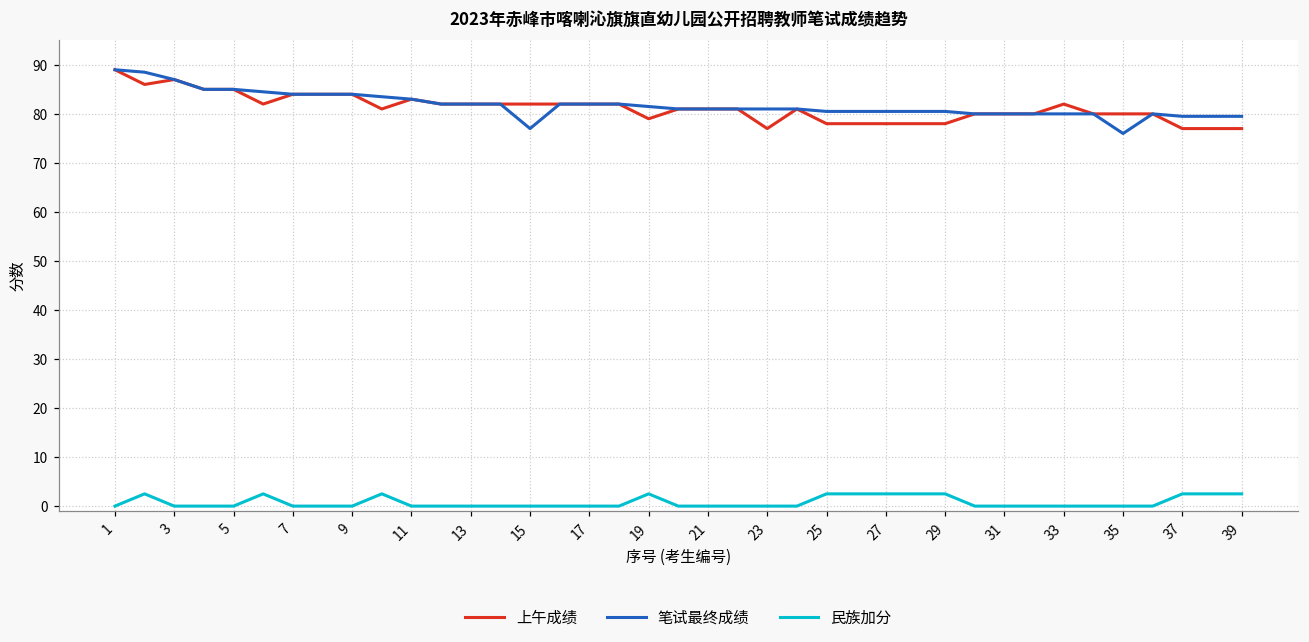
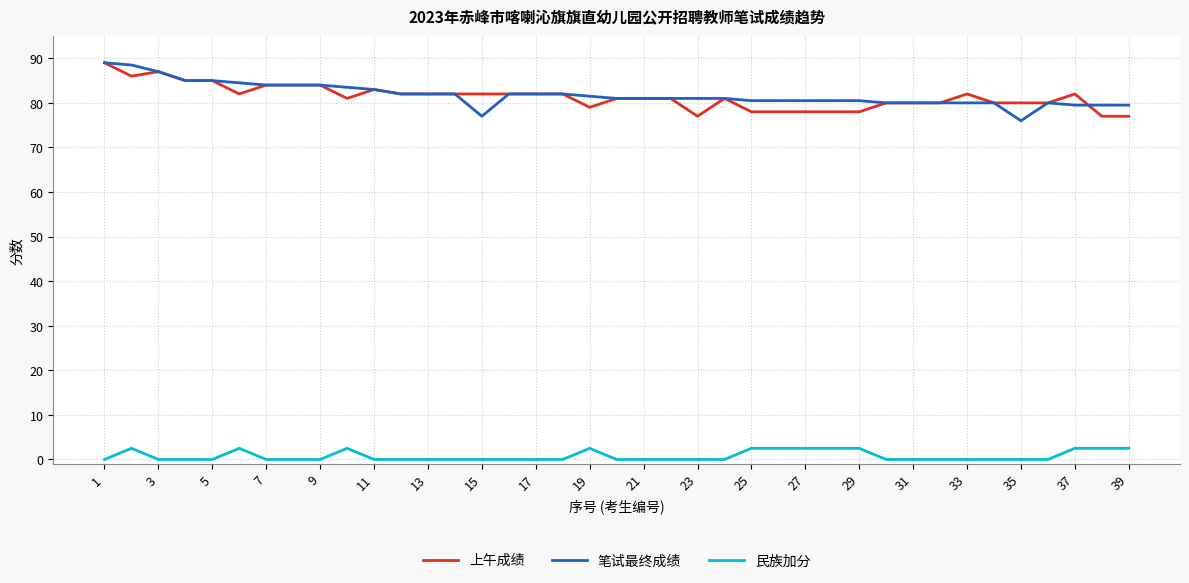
上午成绩, 37: 77 -> 82
